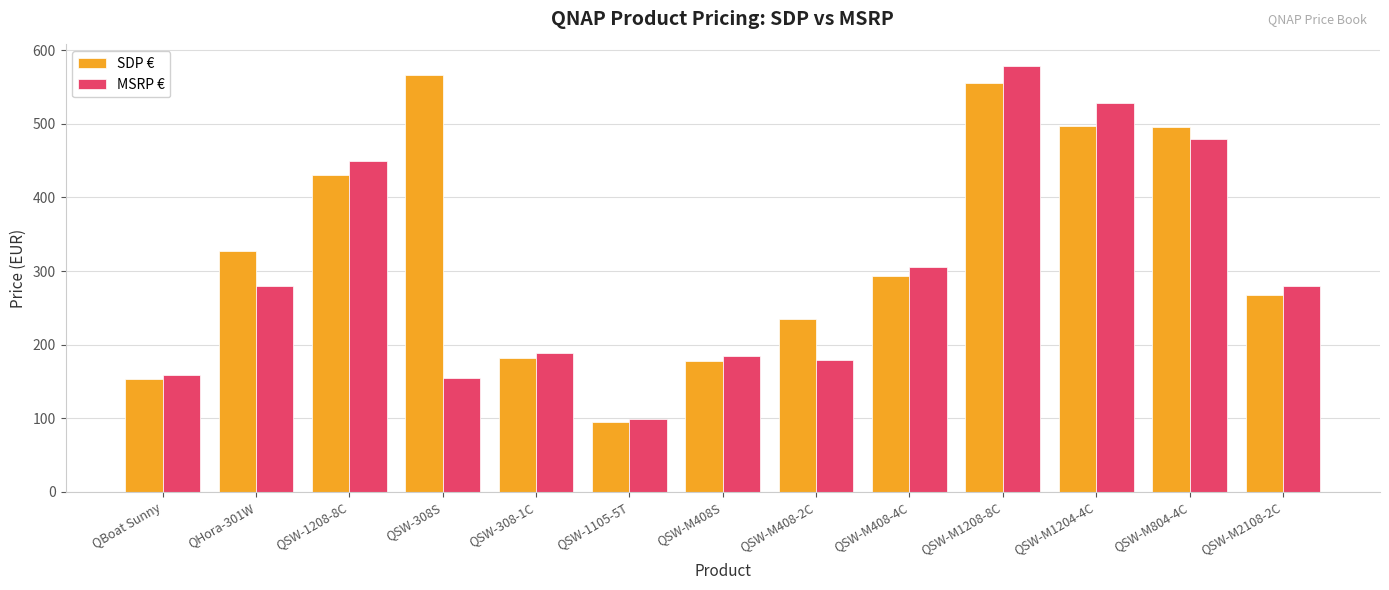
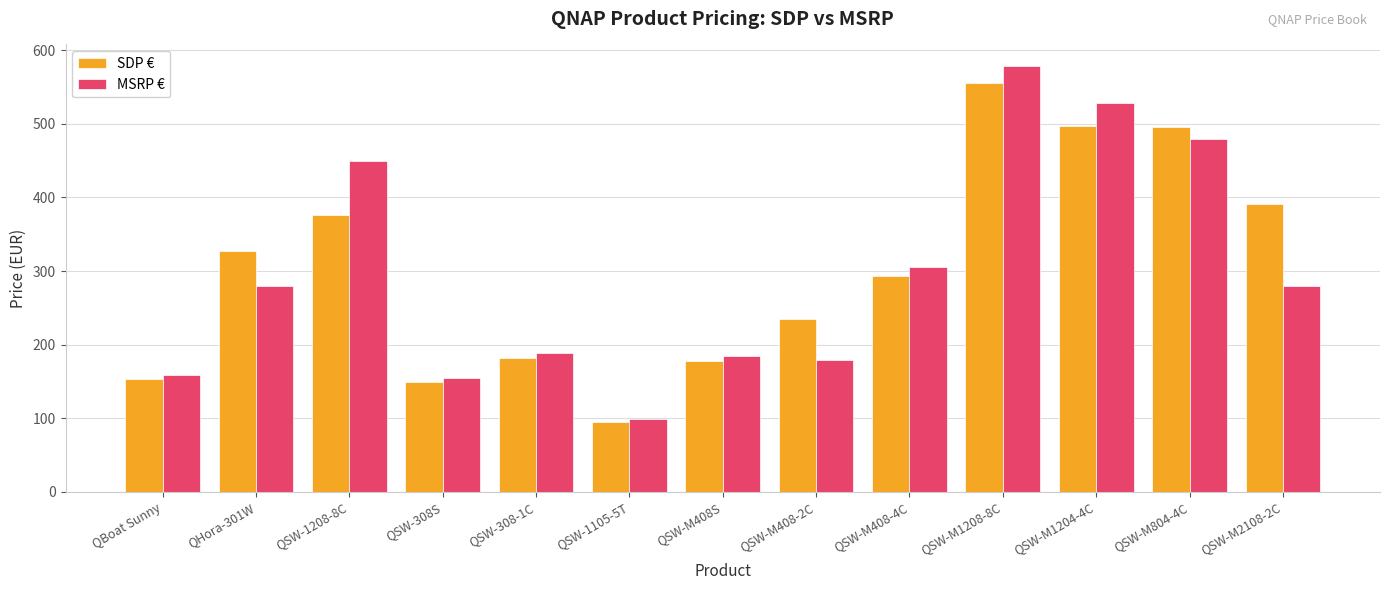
SDP €, QSW-1208-8C: 430 -> 380
SDP €, QSW-308S: 570 -> 150
SDP €, QSW-M2108-2C: 270 -> 390
